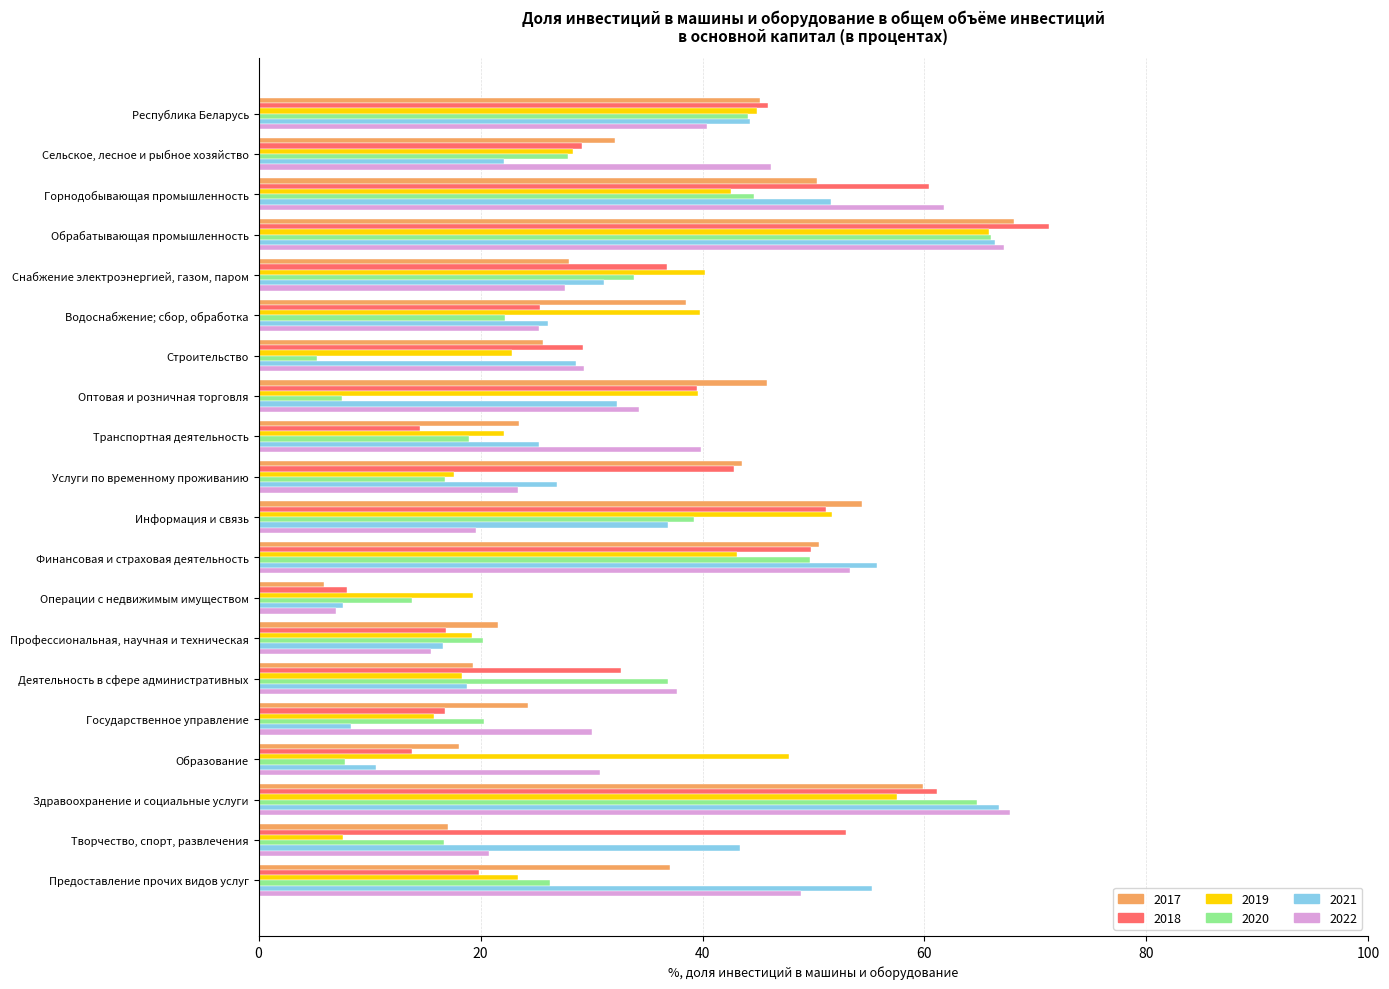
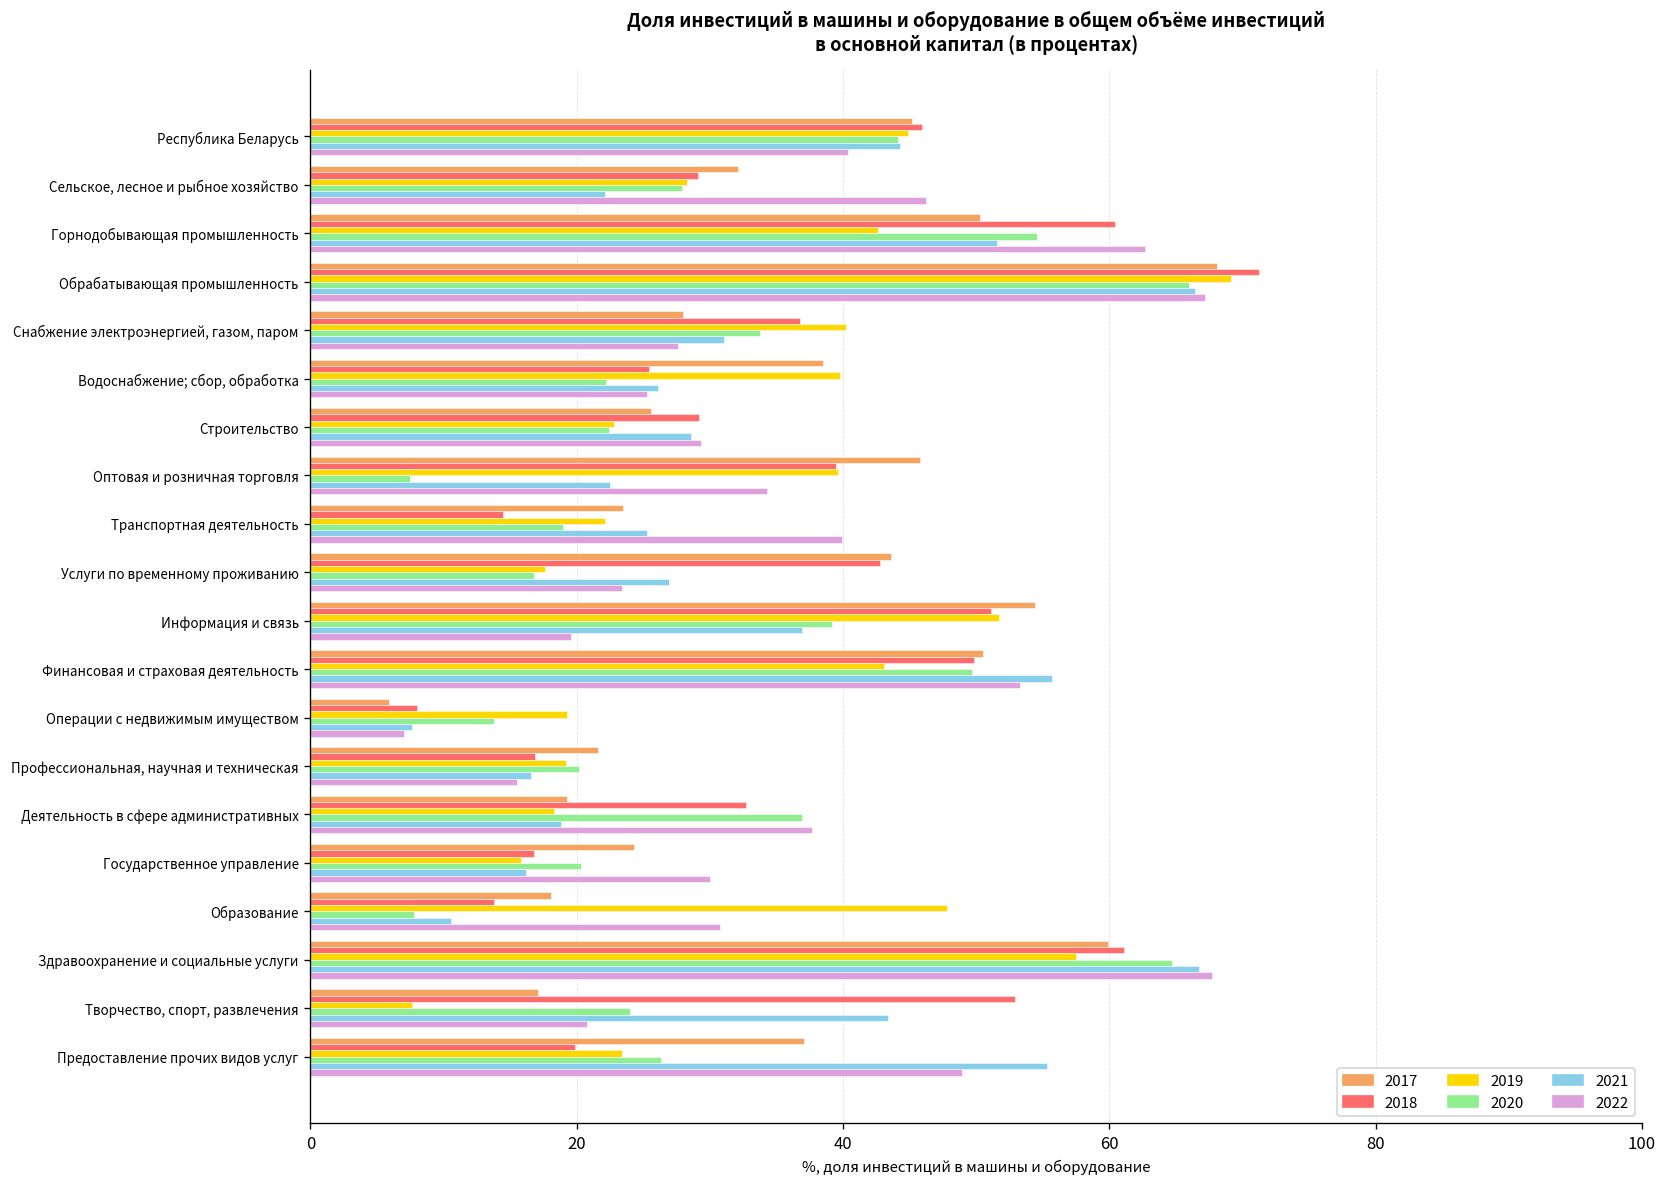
2020, Горнодобывающая промышленность: 44.6 -> 54.6
2022, Горнодобывающая промышленность: 61.8 -> 62.7
2019, Обрабатывающая промышленность: 65.8 -> 69.1
2020, Строительство: 5.3 -> 22.4
2021, Оптовая и розничная торговля: 32.3 -> 22.5
2021, Государственное управление: 8.3 -> 16.2
2020, Творчество, спорт, развлечения: 16.7 -> 24.0
